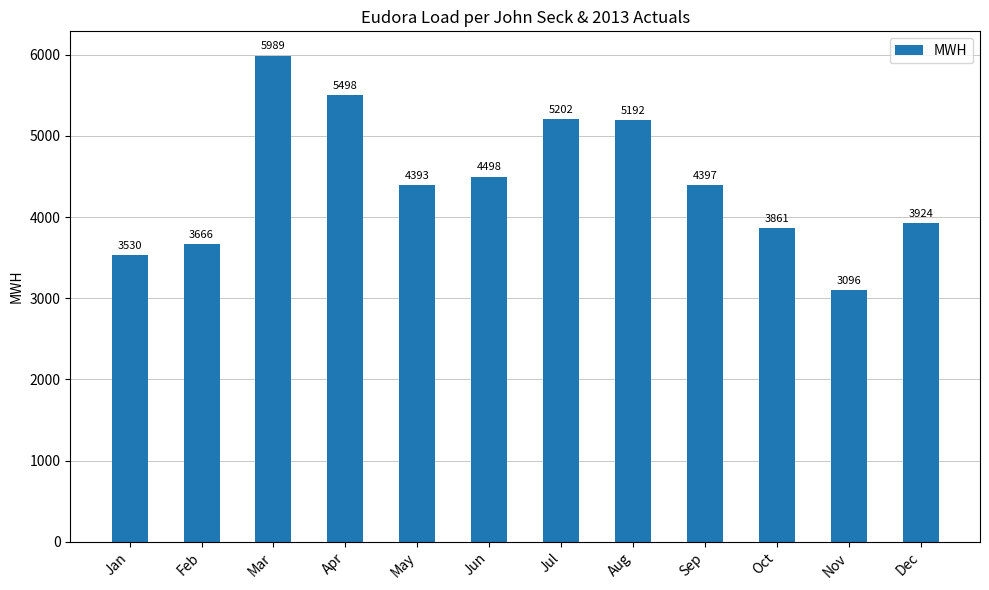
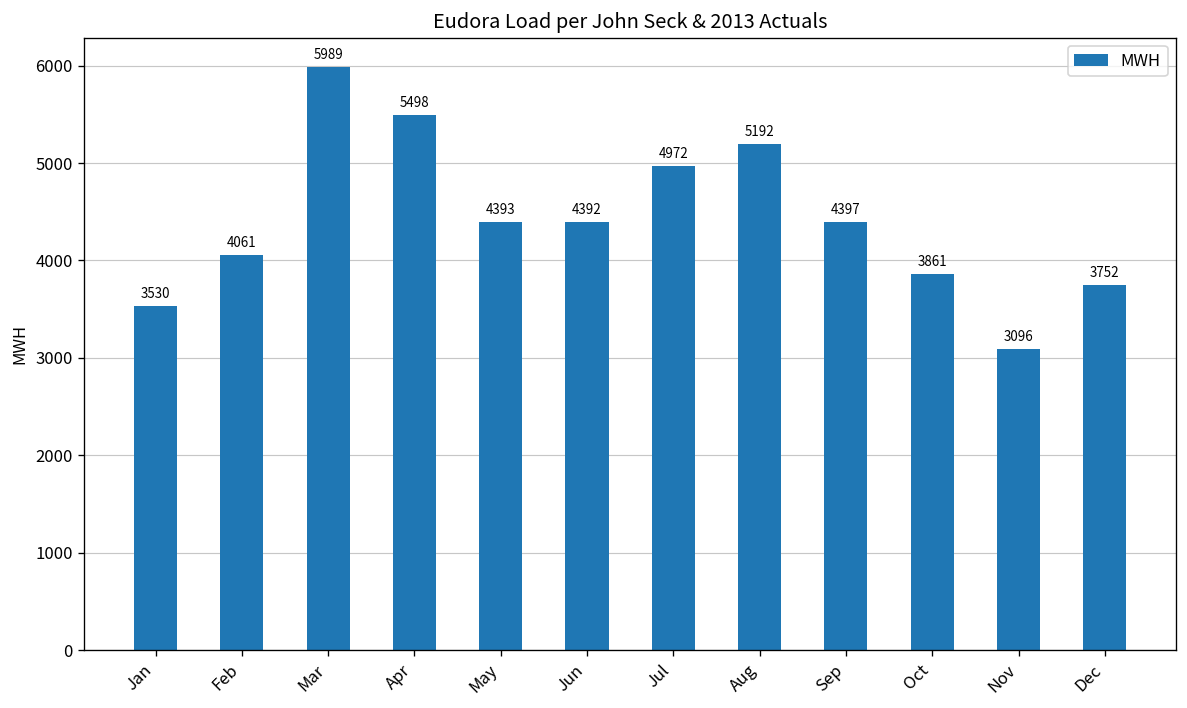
Feb: 3666 -> 4061
Jun: 4498 -> 4392
Jul: 5202 -> 4972
Dec: 3924 -> 3752
